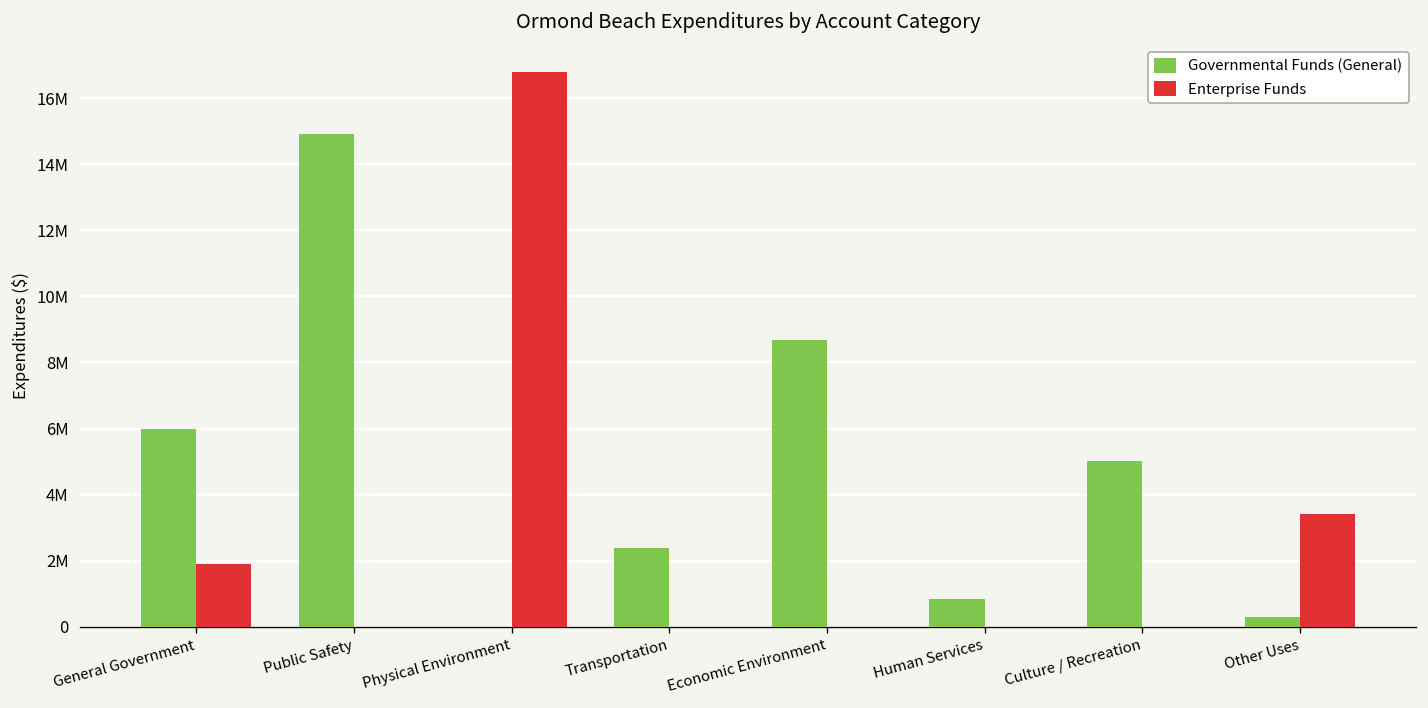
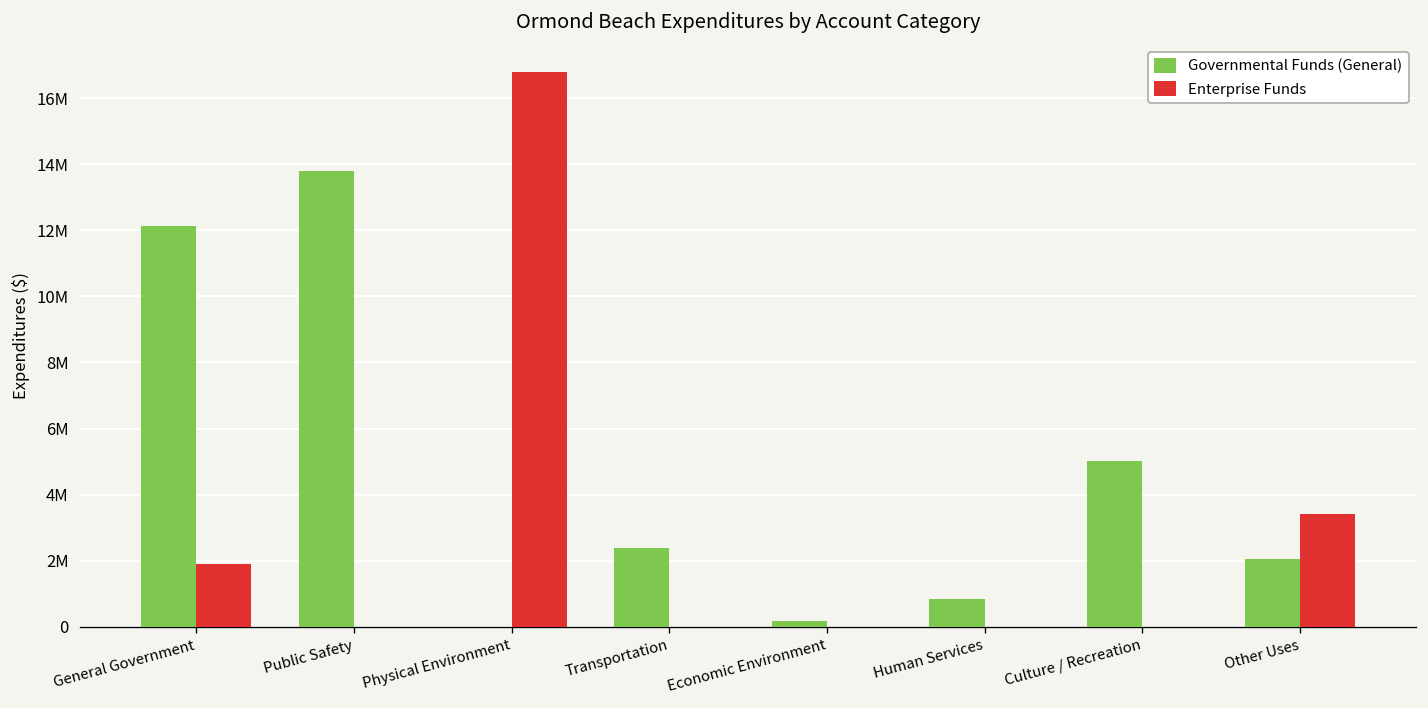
Governmental Funds (General), General Government: 6000000 -> 12100000
Governmental Funds (General), Public Safety: 14900000 -> 13800000
Governmental Funds (General), Economic Environment: 8700000 -> 200000
Governmental Funds (General), Other Uses: 300000 -> 2100000
